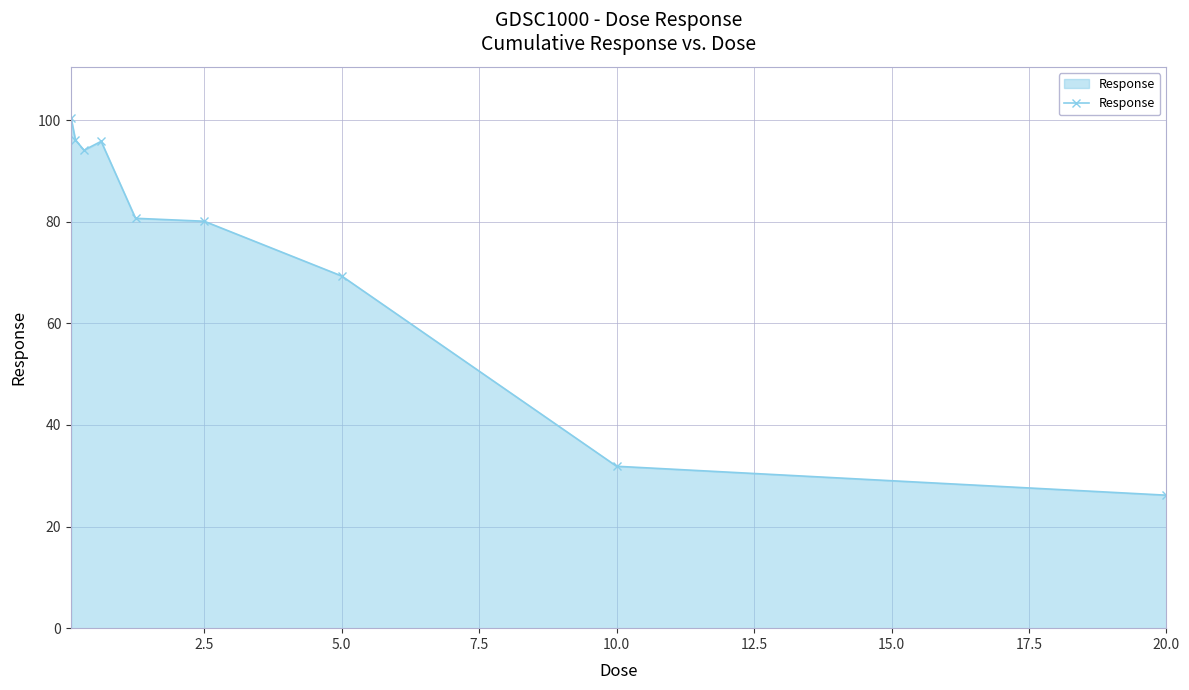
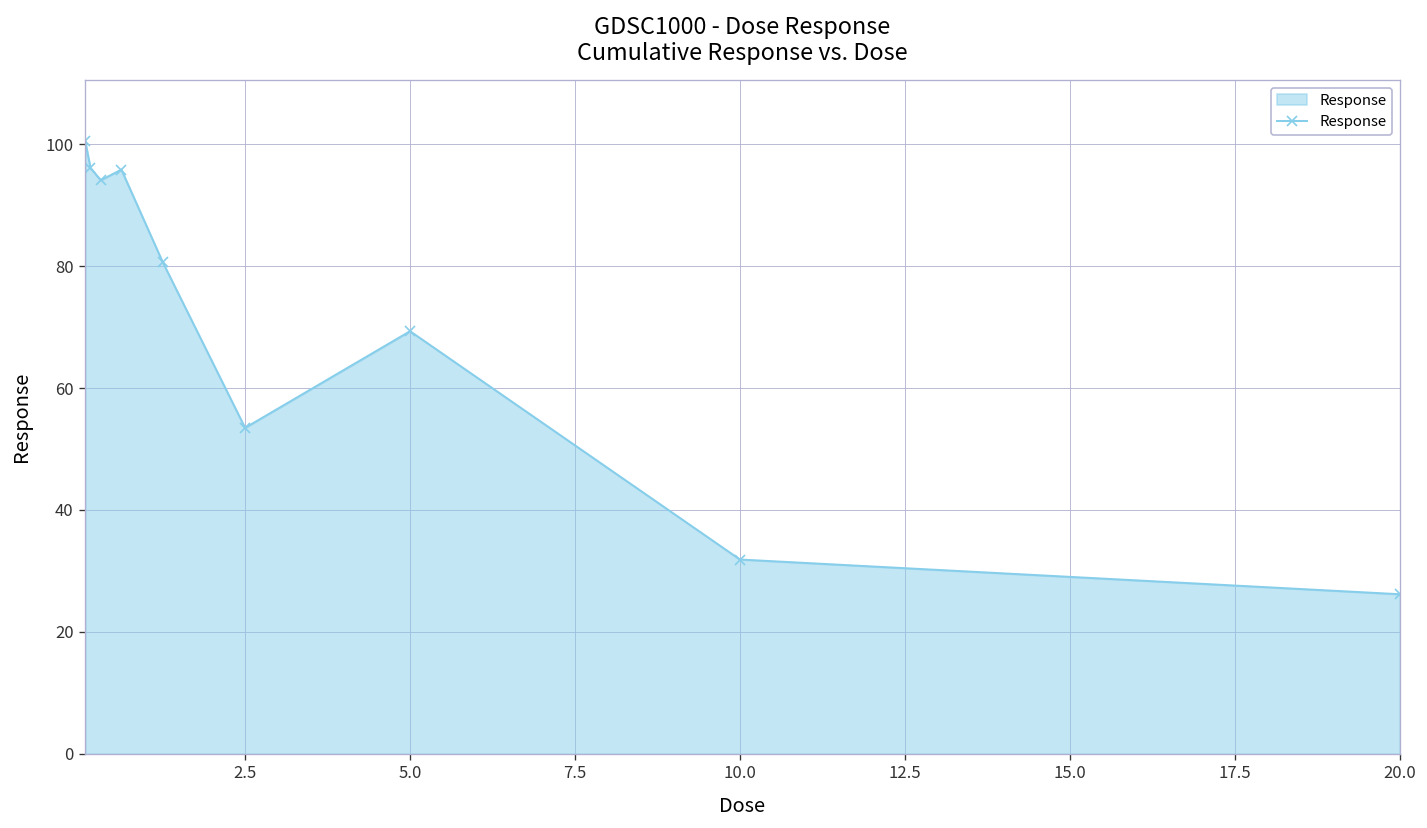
2.5: 80 -> 53
